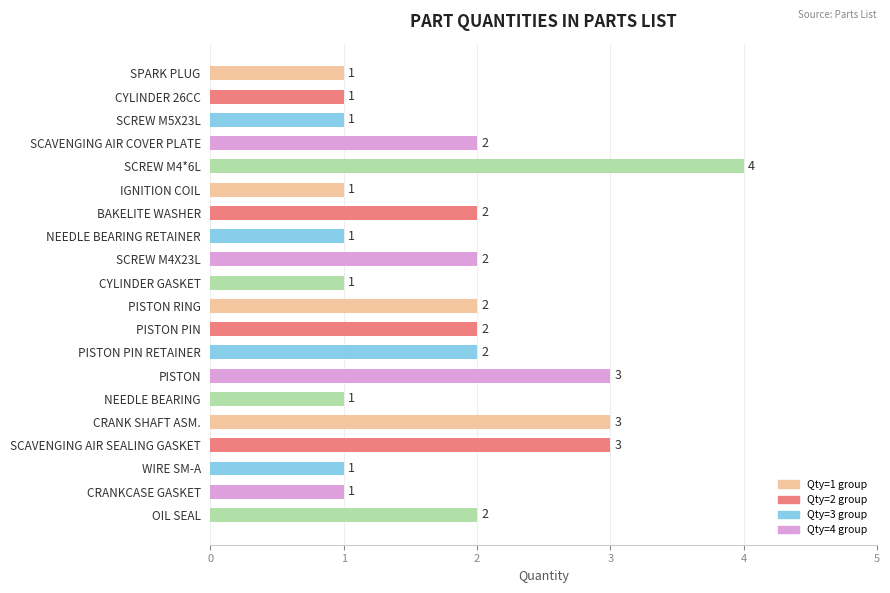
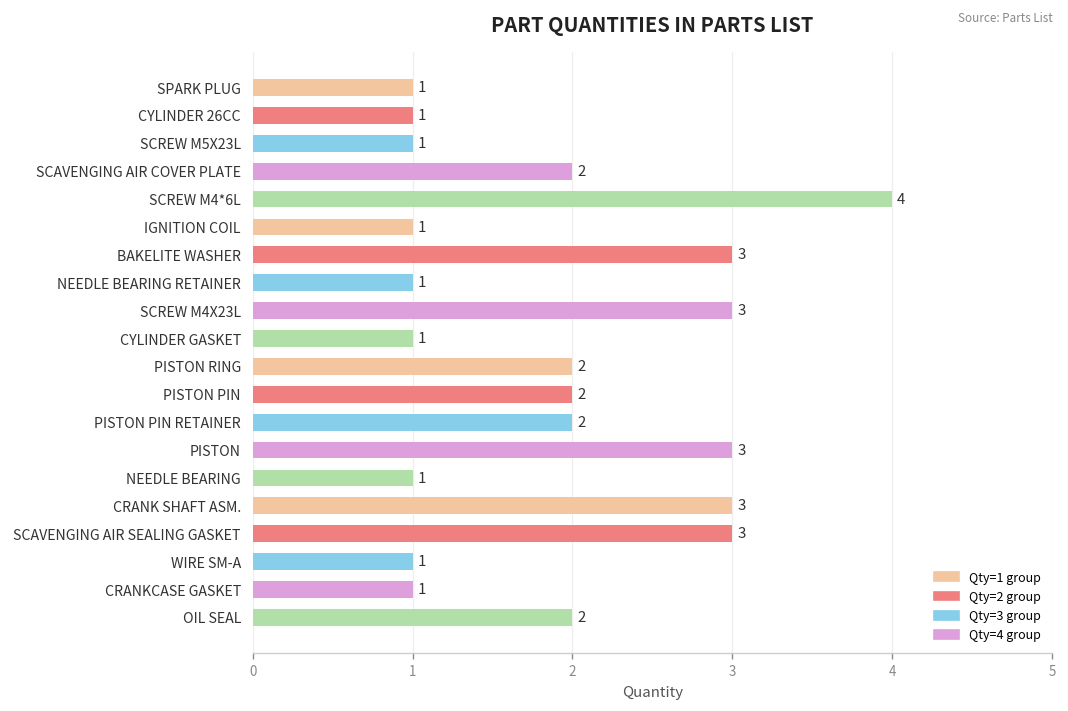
BAKELITE WASHER: 2 -> 3
SCREW M4X23L: 2 -> 3
